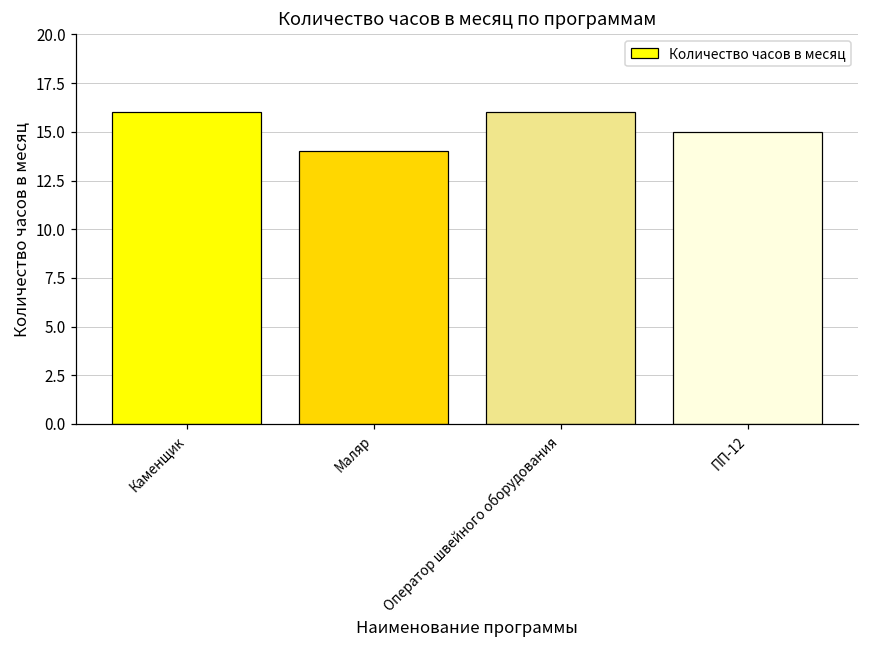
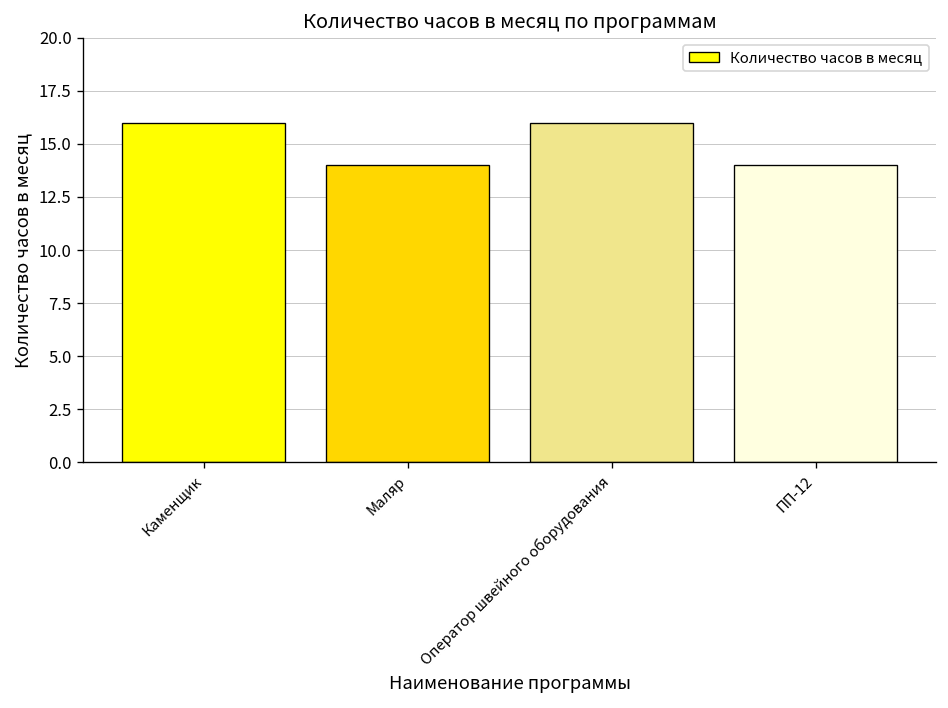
ПП-12: 15 -> 14
